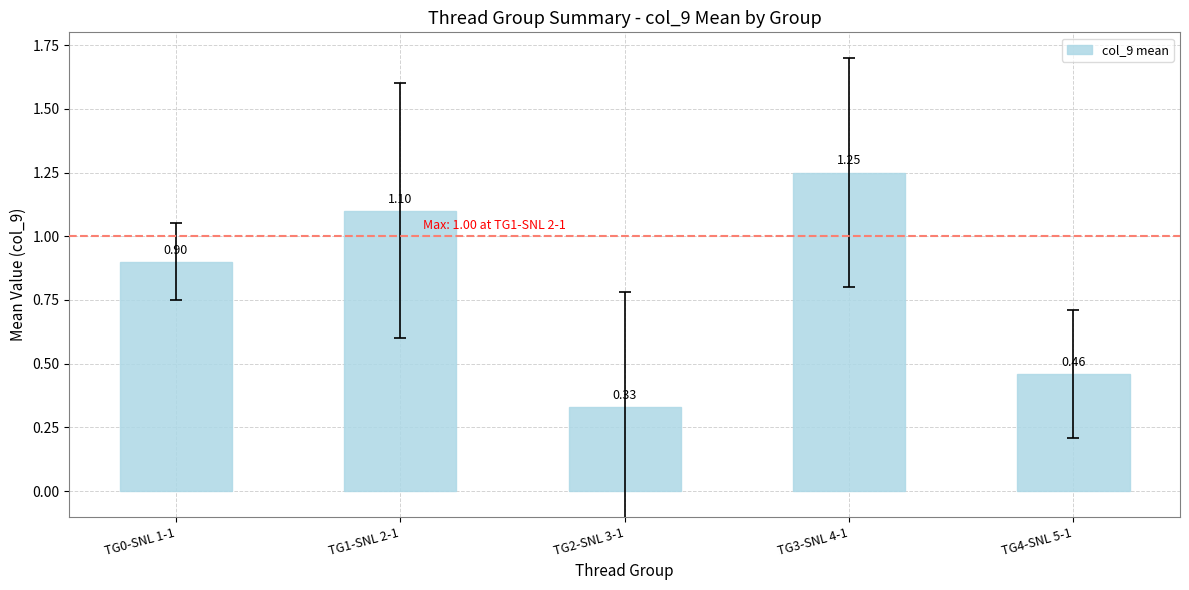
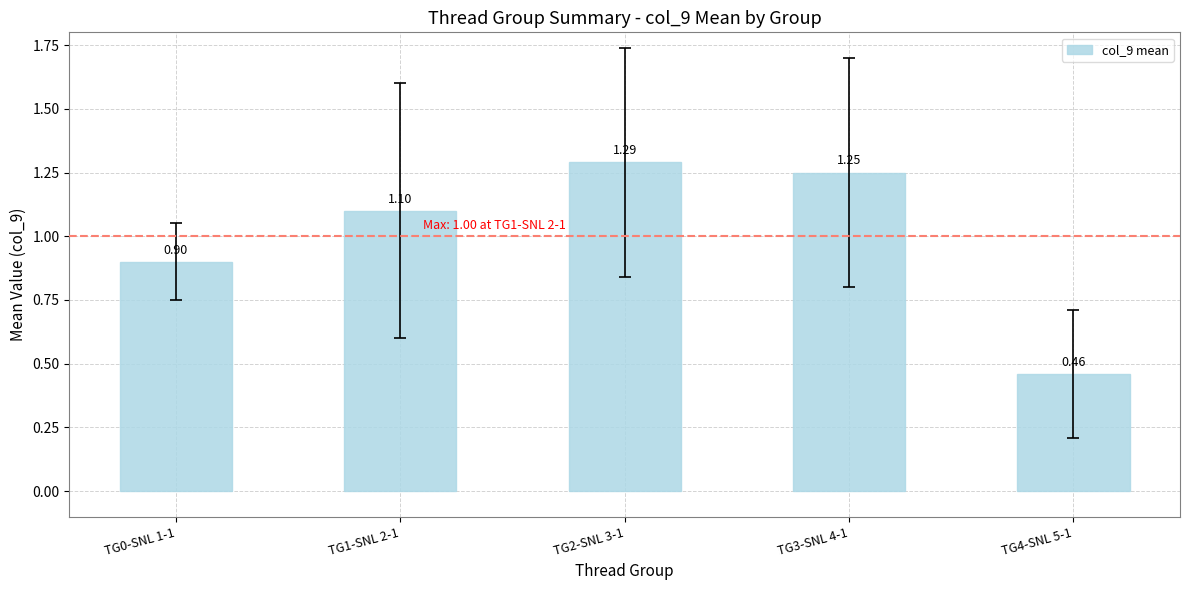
col_9 mean, TG2-SNL 3-1: 0.33 -> 1.29
